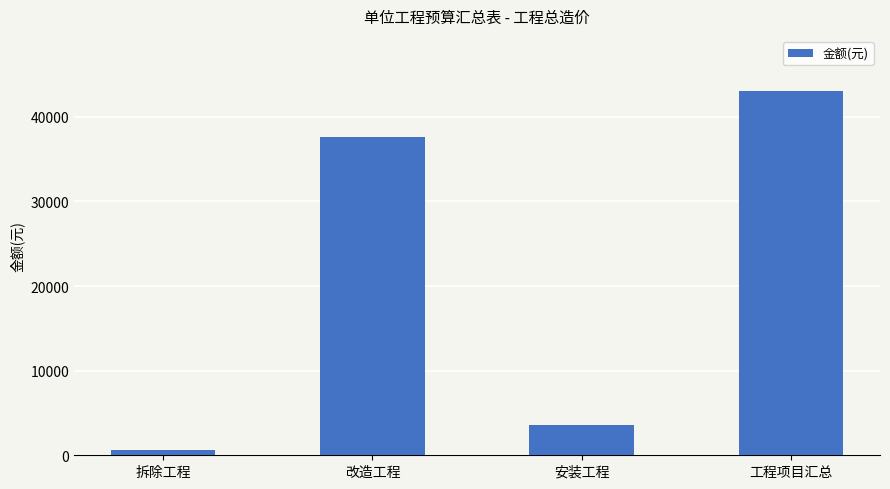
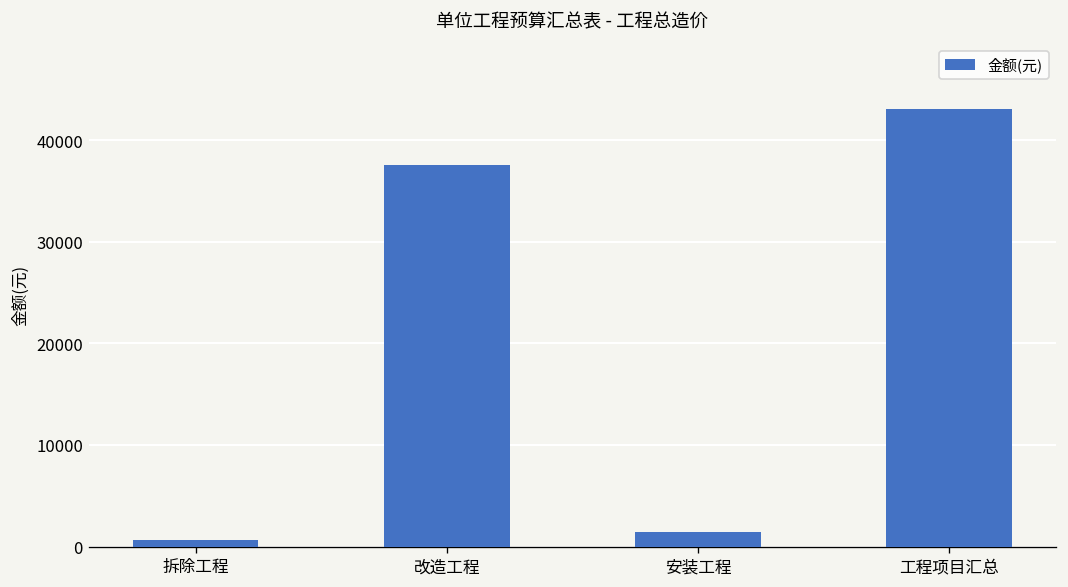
安装工程: 4000 -> 1000
